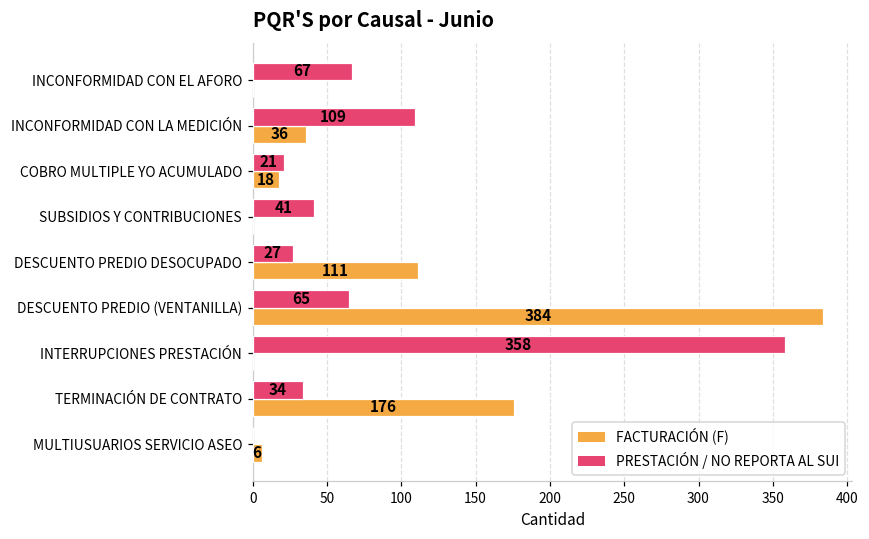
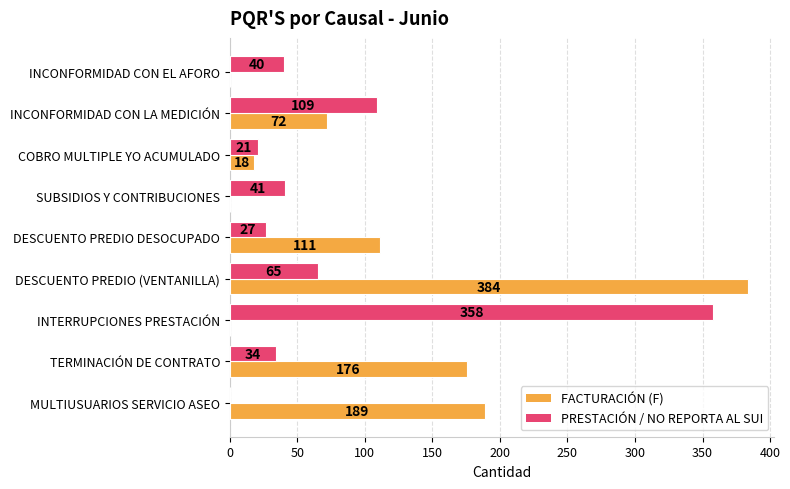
PRESTACIÓN / NO REPORTA AL SUI, INCONFORMIDAD CON EL AFORO: 67 -> 40
FACTURACIÓN (F), INCONFORMIDAD CON LA MEDICIÓN: 36 -> 72
FACTURACIÓN (F), MULTIUSUARIOS SERVICIO ASEO: 6 -> 189
